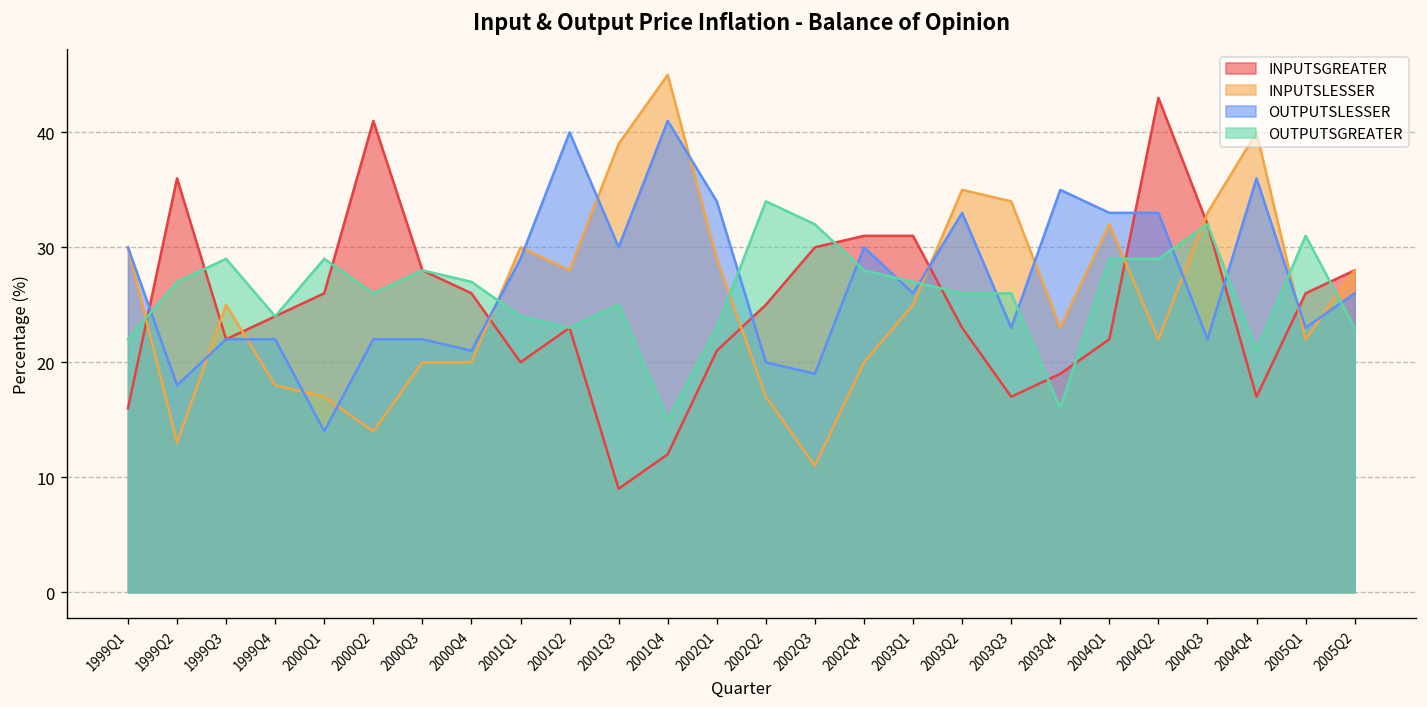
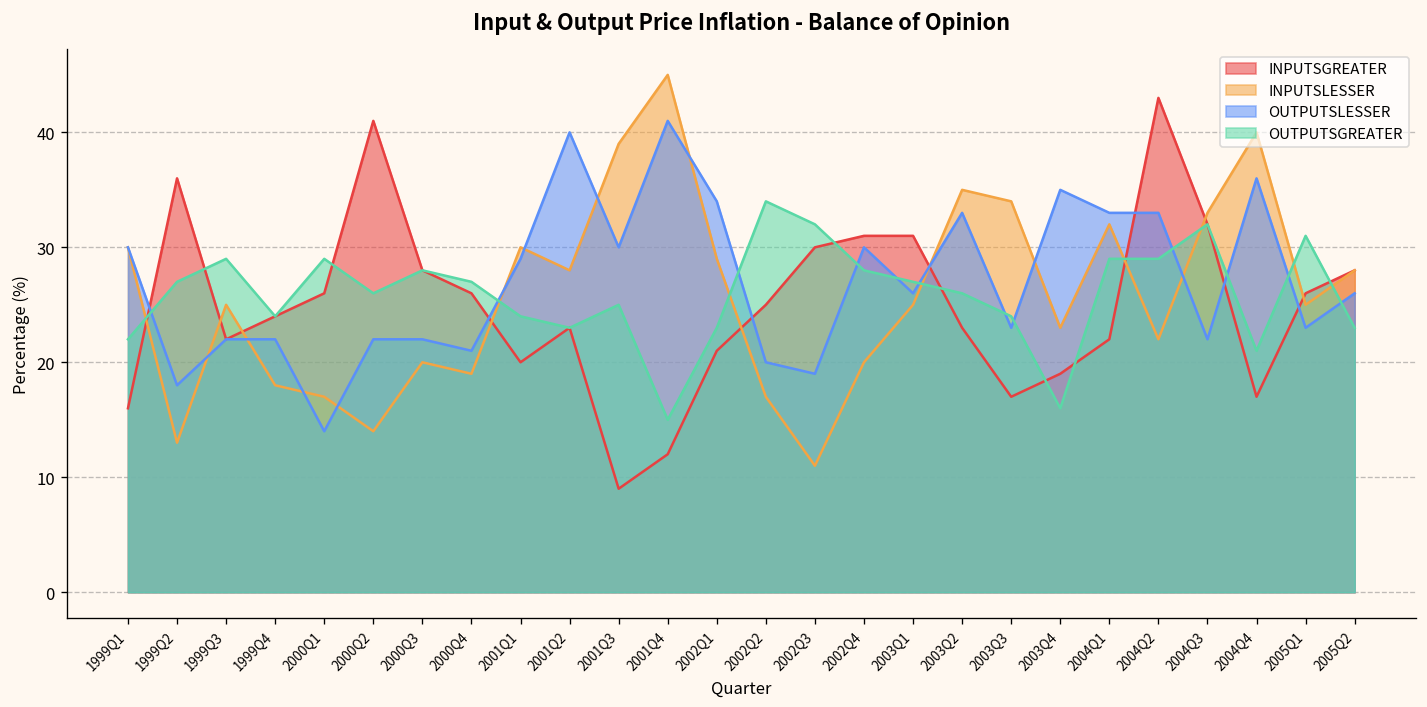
INPUTSLESSER, 2000Q4: 20 -> 19
OUTPUTSGREATER, 2003Q3: 26 -> 24
INPUTSLESSER, 2005Q1: 22 -> 25
